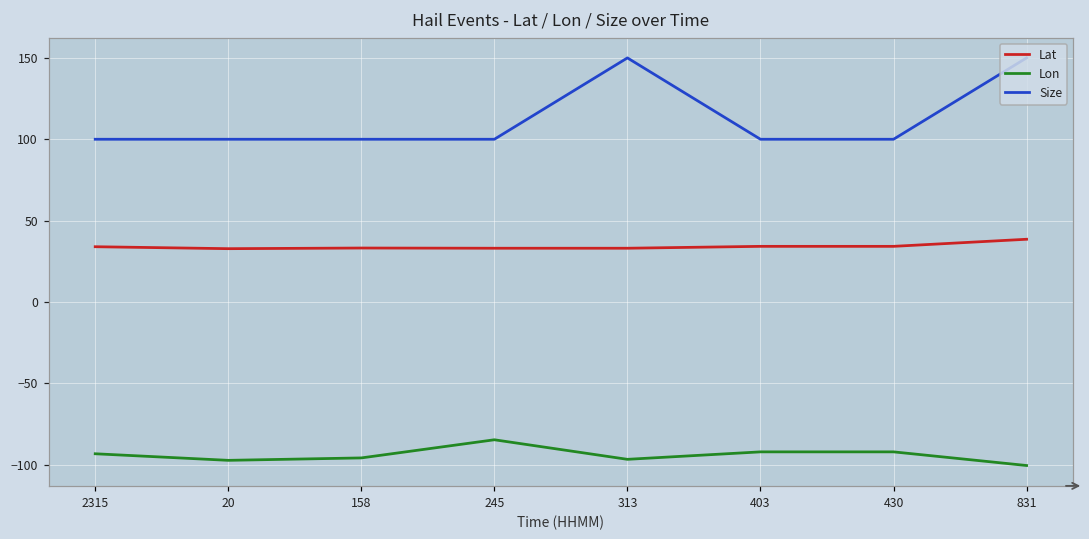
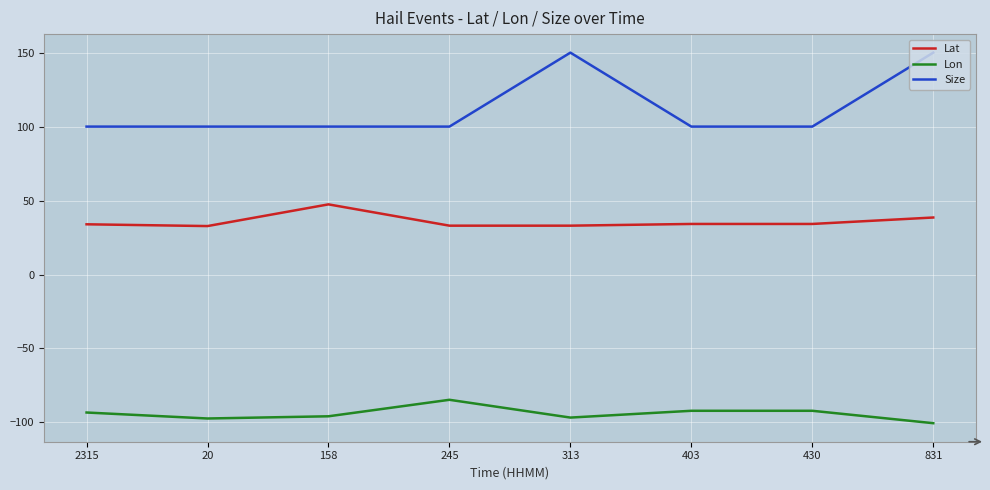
Lat, 158: 33 -> 47
